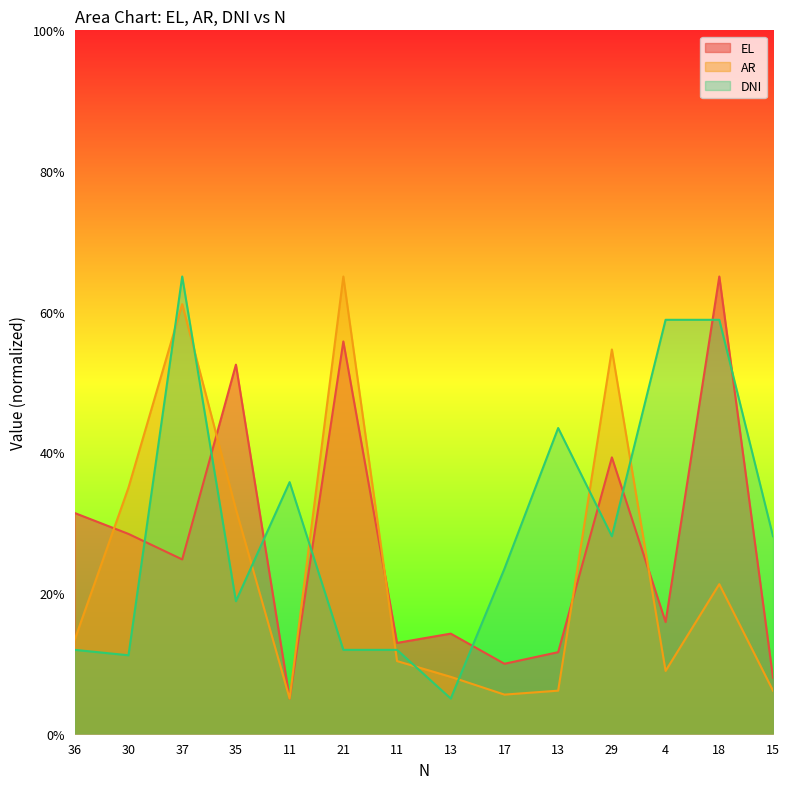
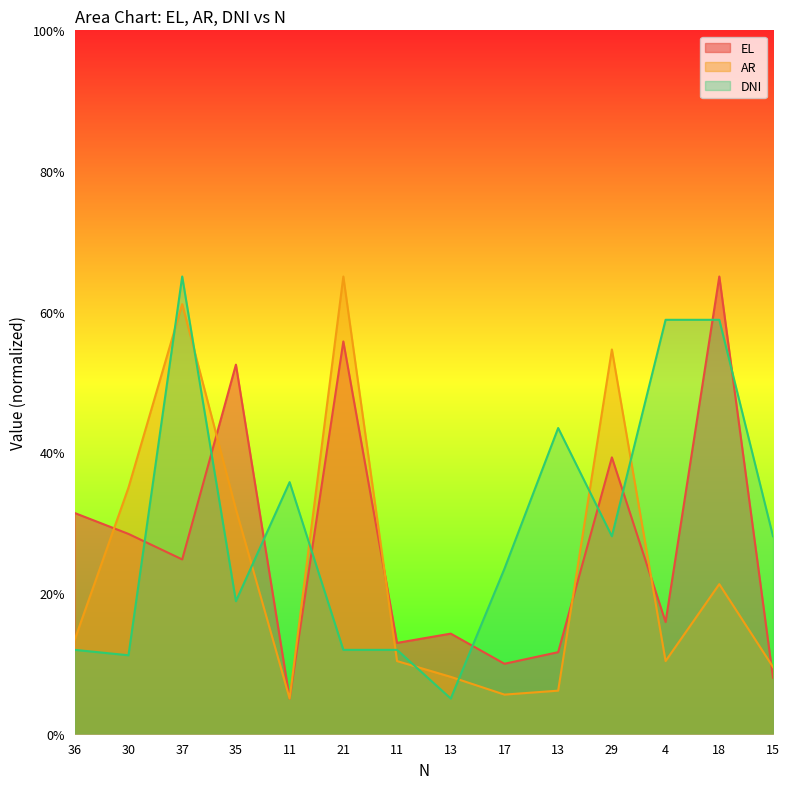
AR, 4: 9% -> 10%
AR, 15: 6% -> 9%
